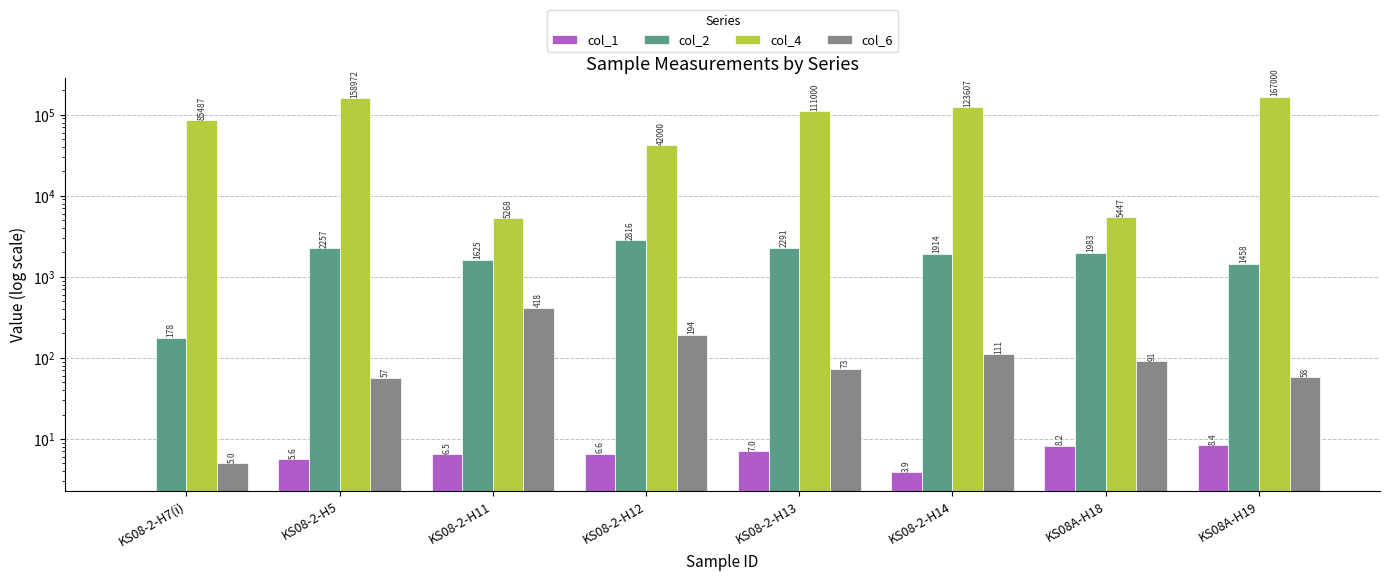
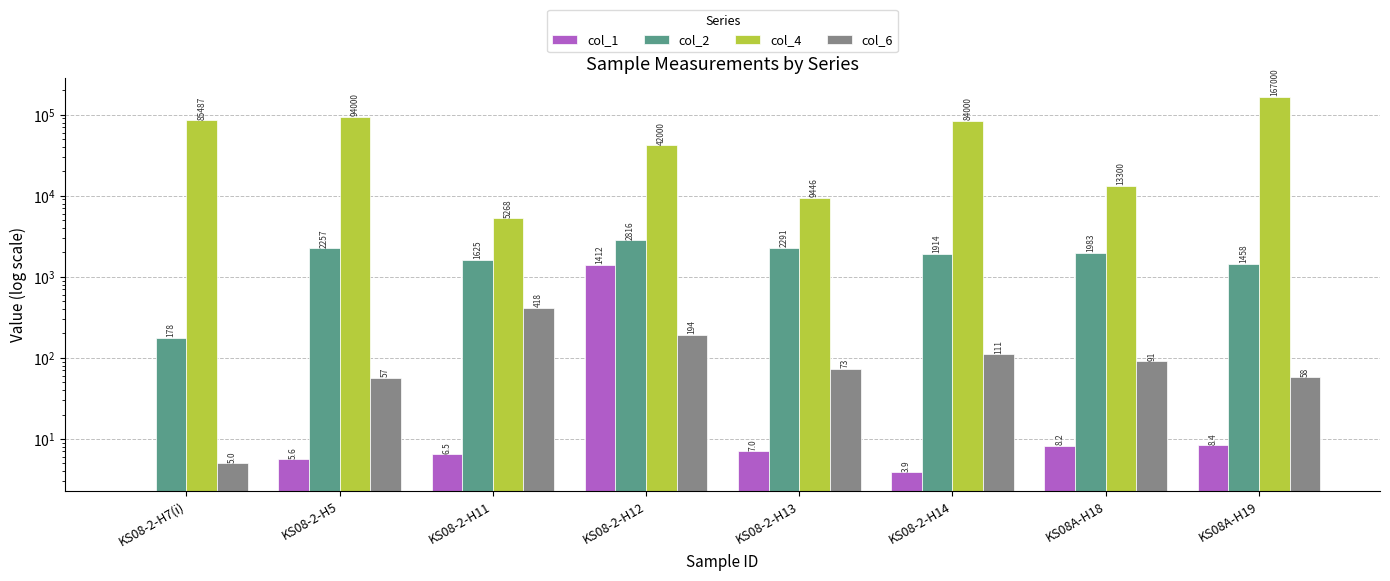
col_4, KS08-2-H5: 158972 -> 94000
col_1, KS08-2-H12: 6.6 -> 1412
col_4, KS08-2-H13: 111000 -> 9446
col_4, KS08-2-H14: 123607 -> 84000
col_4, KS08A-H18: 5447 -> 13300
